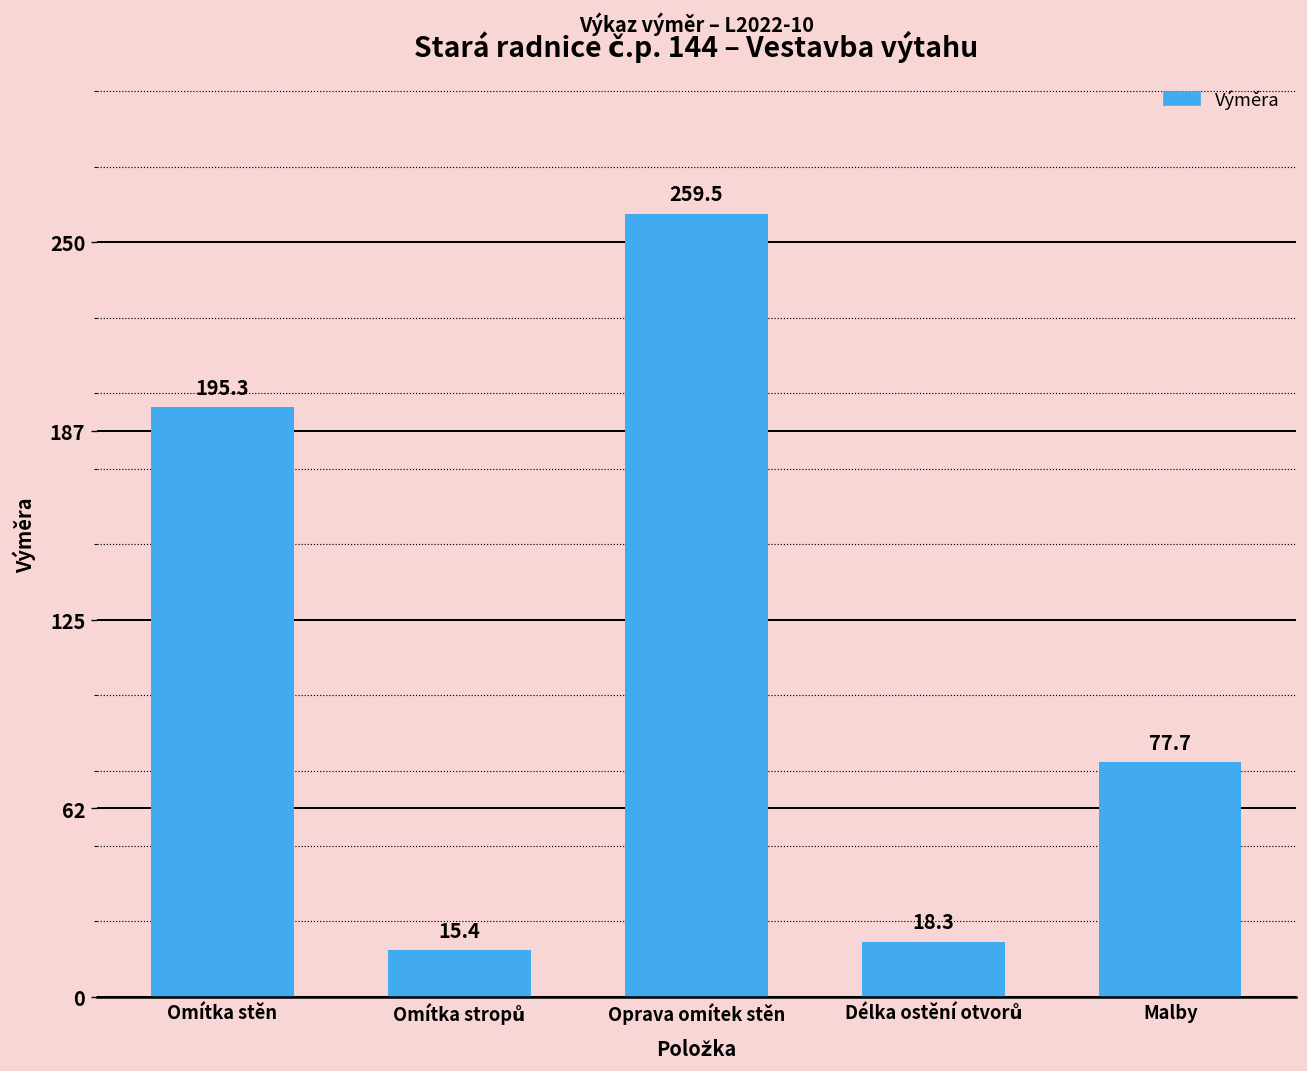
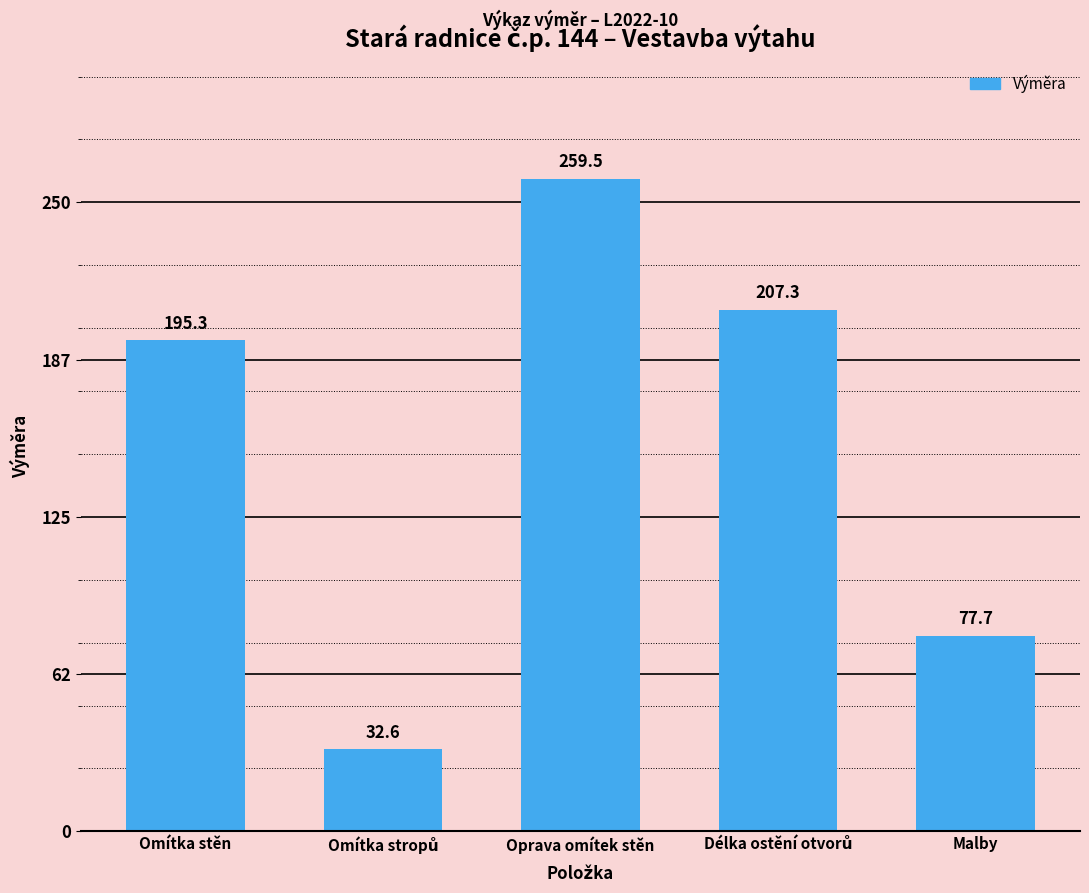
Omítka stropů: 15.4 -> 32.6
Délka ostění otvorů: 18.3 -> 207.3
